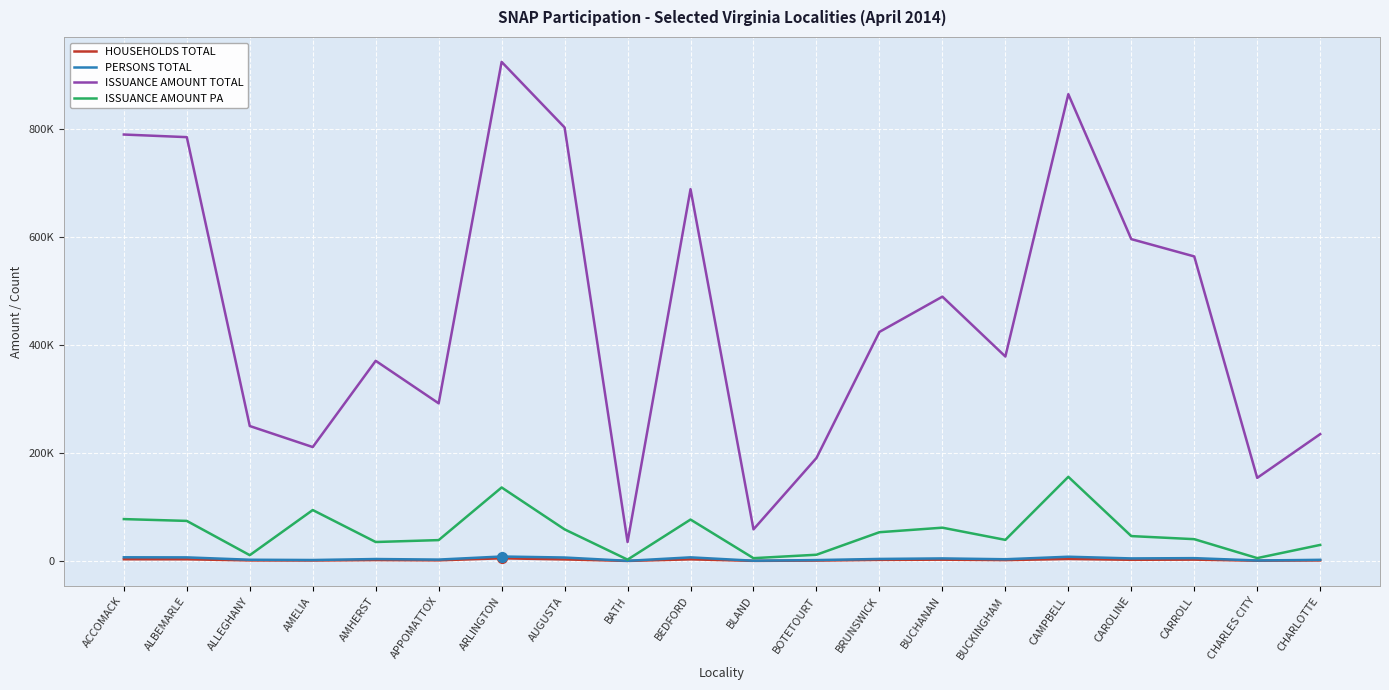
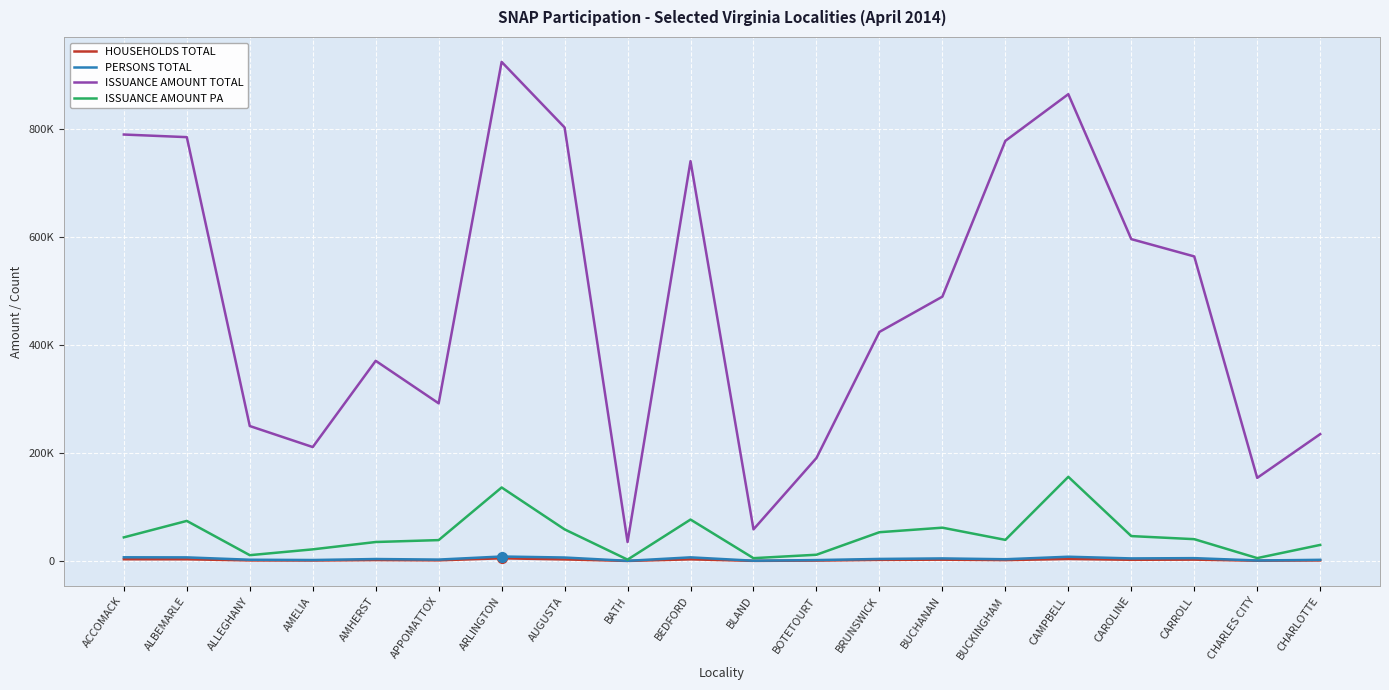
ISSUANCE AMOUNT PA, ACCOMACK: 80000 -> 40000
ISSUANCE AMOUNT PA, AMELIA: 90000 -> 20000
ISSUANCE AMOUNT TOTAL, BEDFORD: 690000 -> 740000
ISSUANCE AMOUNT TOTAL, BUCKINGHAM: 380000 -> 780000
